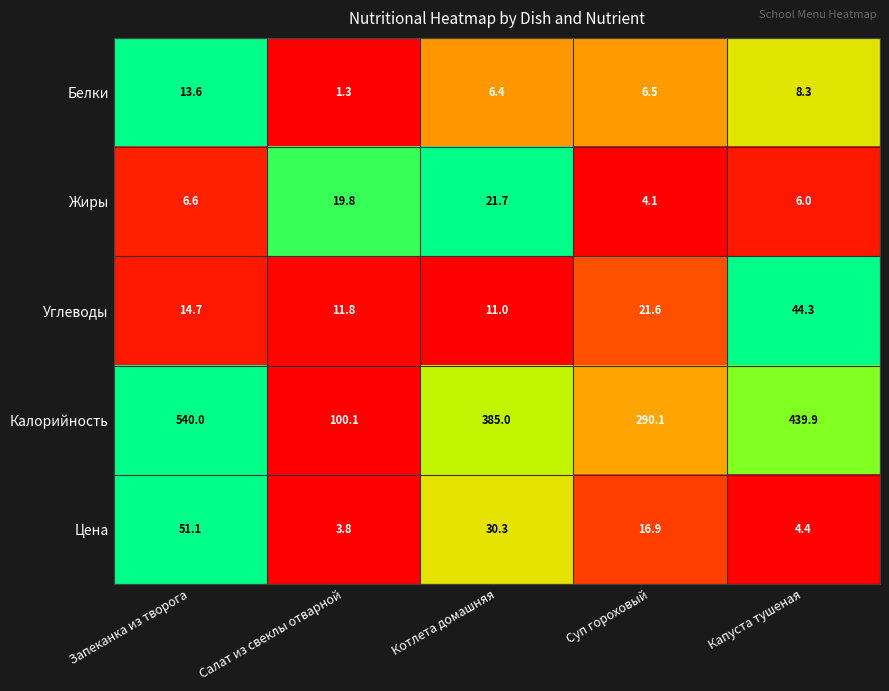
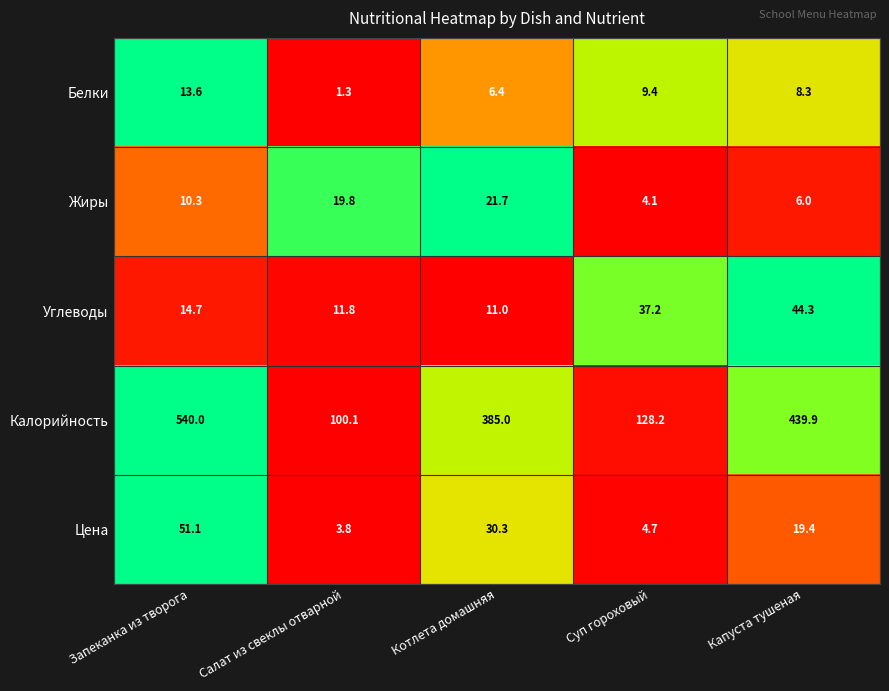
Белки, Суп гороховый: 6.5 -> 9.4
Жиры, Запеканка из творога: 6.6 -> 10.3
Углеводы, Суп гороховый: 21.6 -> 37.2
Калорийность, Суп гороховый: 290.1 -> 128.2
Цена, Суп гороховый: 16.9 -> 4.7
Цена, Капуста тушеная: 4.4 -> 19.4
